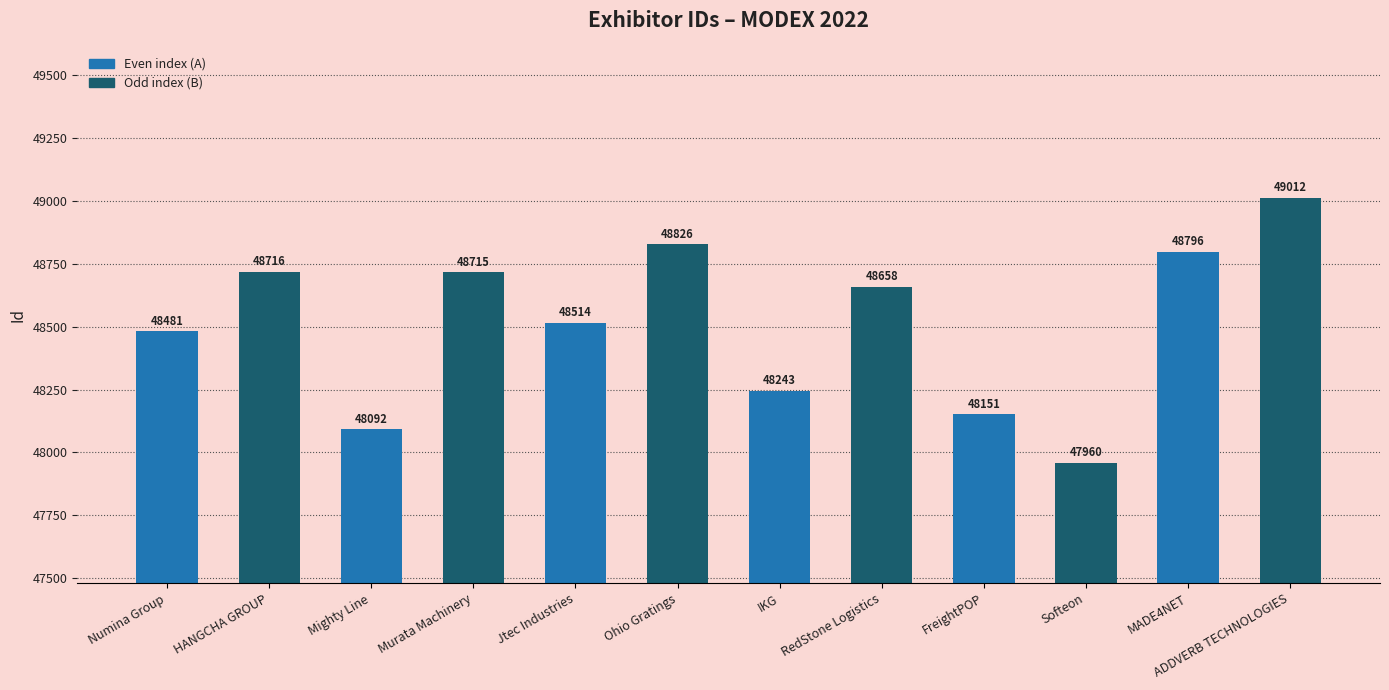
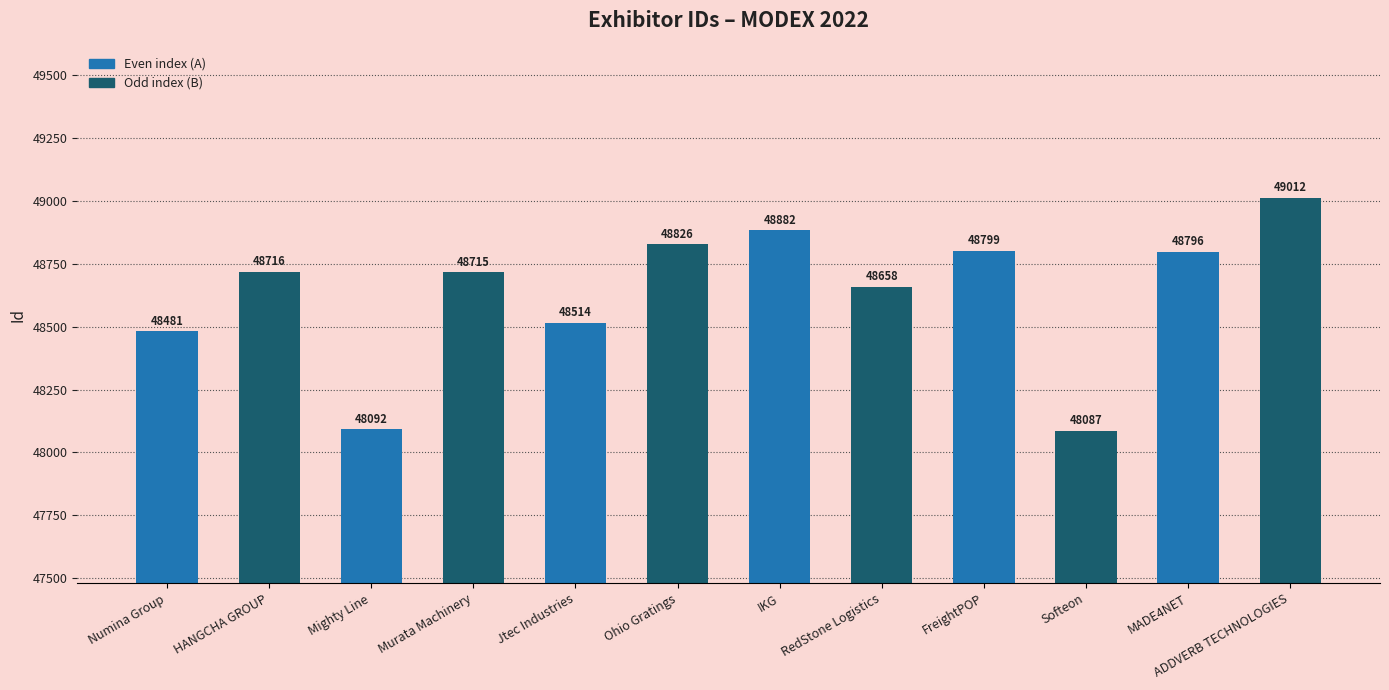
IKG: 48243 -> 48882
FreightPOP: 48151 -> 48799
Softeon: 47960 -> 48087
